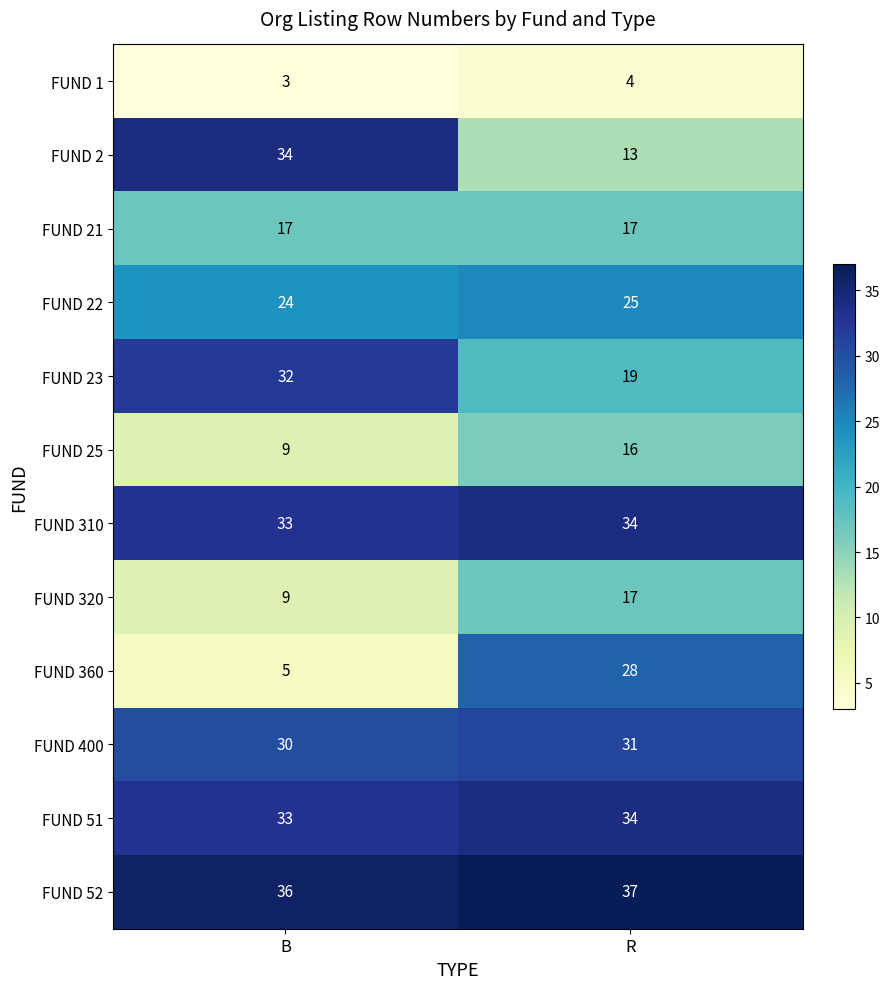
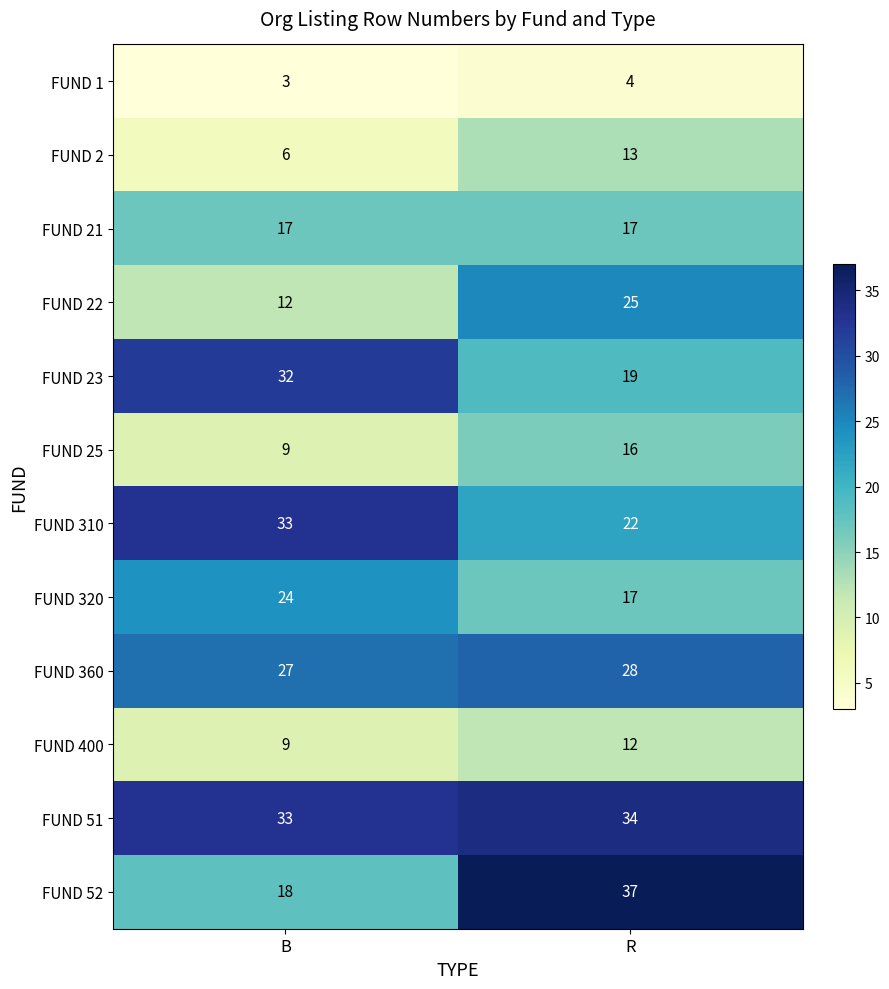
FUND 2, B: 34 -> 6
FUND 22, B: 24 -> 12
FUND 310, R: 34 -> 22
FUND 320, B: 9 -> 24
FUND 360, B: 5 -> 27
FUND 400, B: 30 -> 9
FUND 400, R: 31 -> 12
FUND 52, B: 36 -> 18
